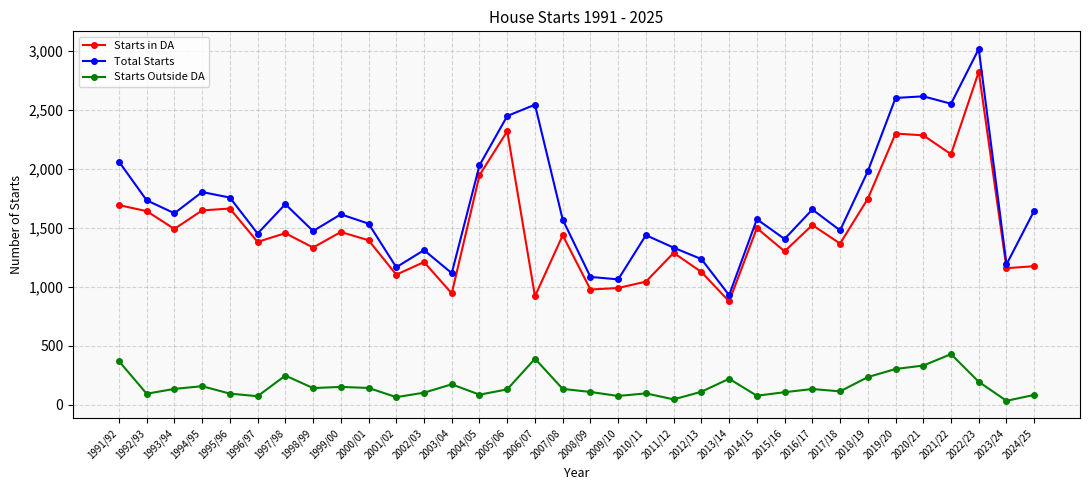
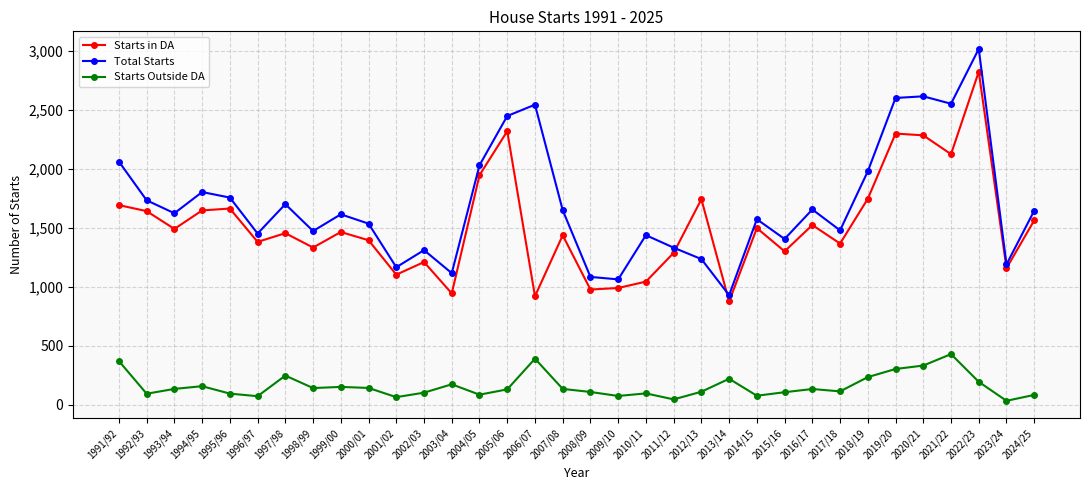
Total Starts, 2007/08: 1,570 -> 1,650
Starts in DA, 2012/13: 1,130 -> 1,740
Starts in DA, 2024/25: 1,170 -> 1,560
